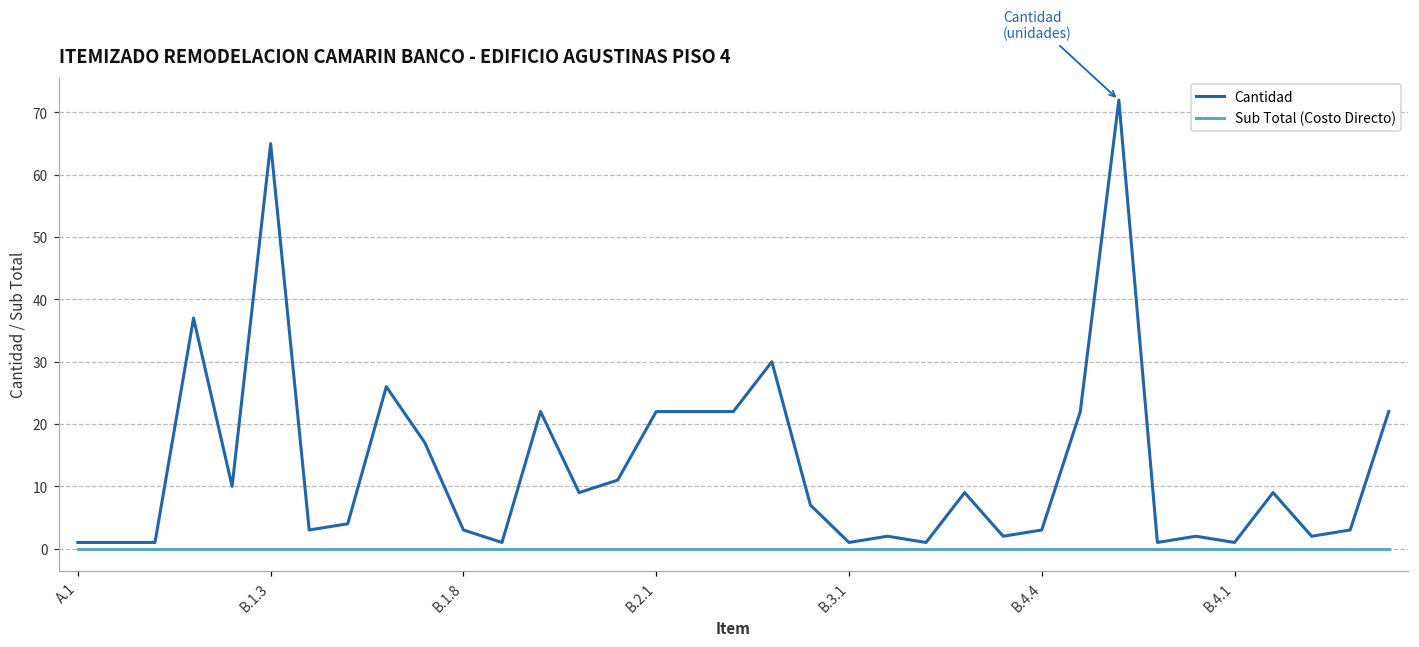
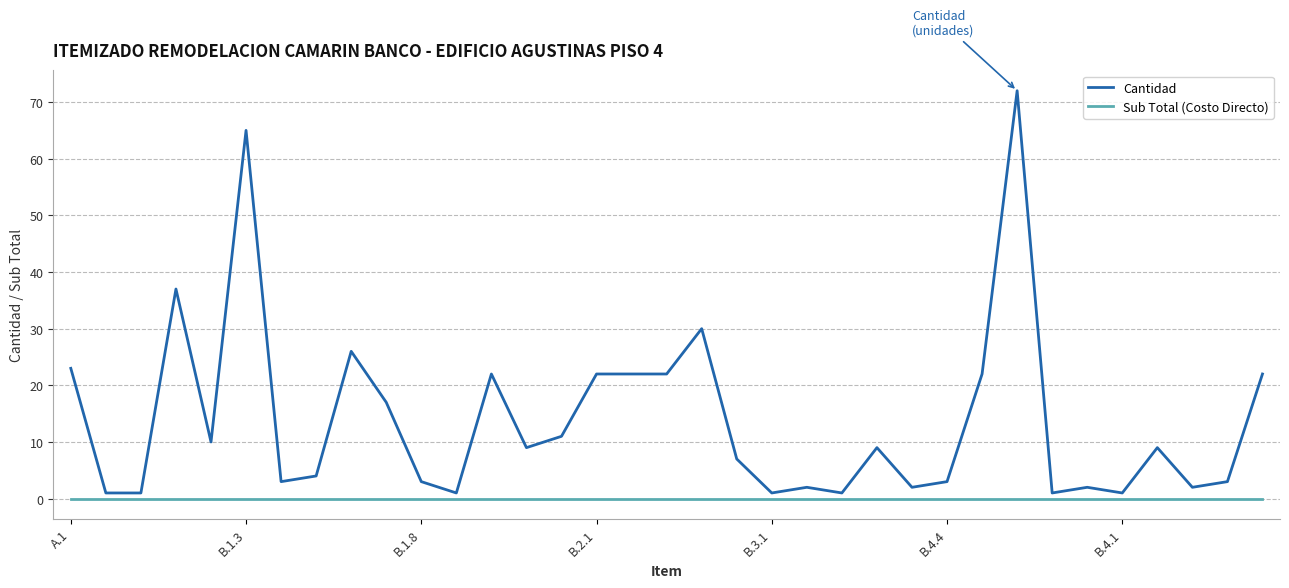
Cantidad, A.1: 1 -> 23
